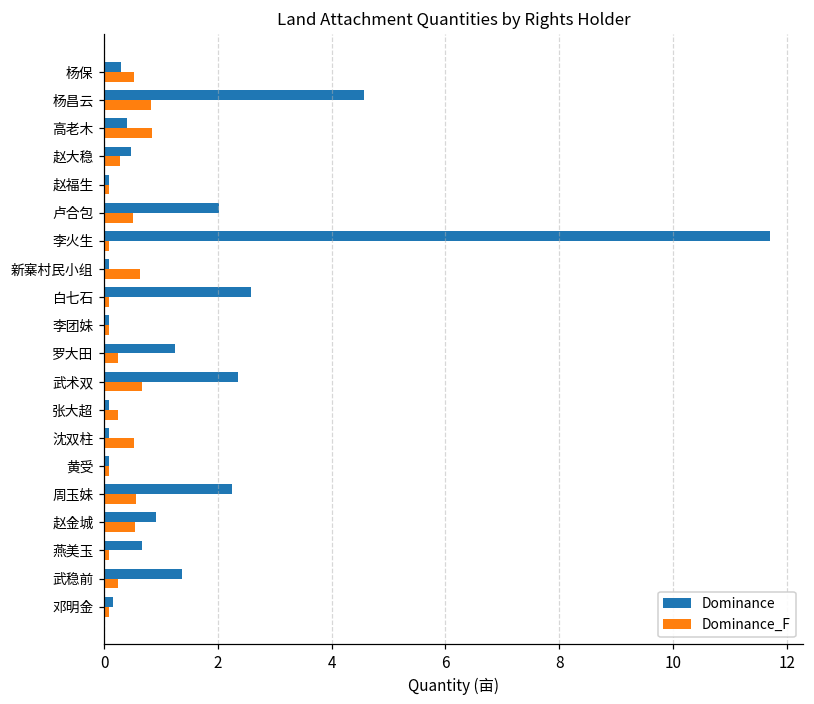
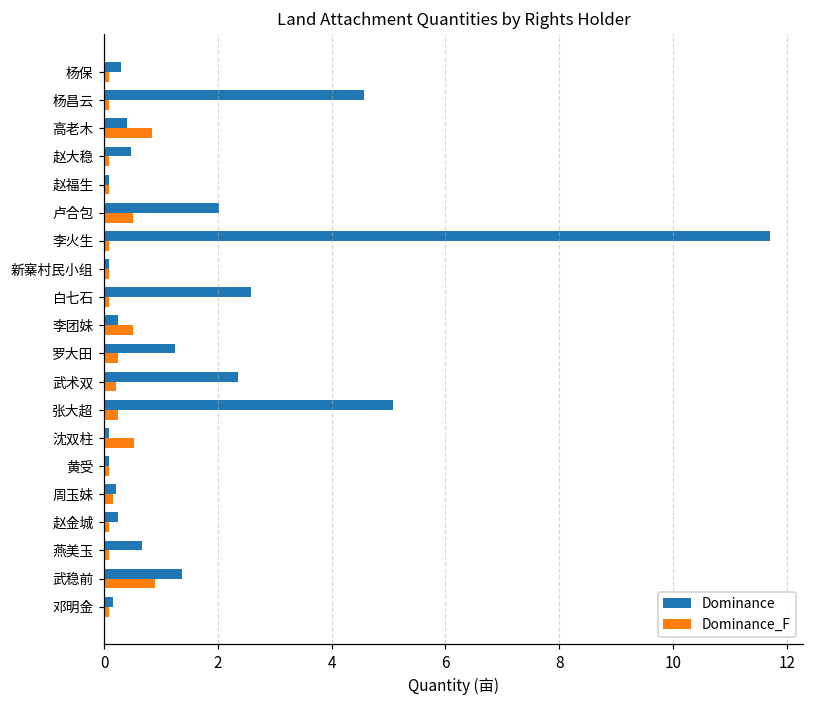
Dominance_F, 杨保: 0.5 -> 0.1
Dominance_F, 杨昌云: 0.8 -> 0.1
Dominance_F, 赵大稳: 0.3 -> 0.1
Dominance_F, 新寨村民小组: 0.6 -> 0.1
Dominance, 李团妹: 0.1 -> 0.2
Dominance_F, 李团妹: 0.1 -> 0.5
Dominance_F, 武术双: 0.7 -> 0.2
Dominance, 张大超: 0.1 -> 5.1
Dominance, 周玉妹: 2.2 -> 0.2
Dominance_F, 周玉妹: 0.6 -> 0.1
Dominance, 赵金城: 0.9 -> 0.2
Dominance_F, 赵金城: 0.5 -> 0.1
Dominance_F, 武稳前: 0.2 -> 0.9
